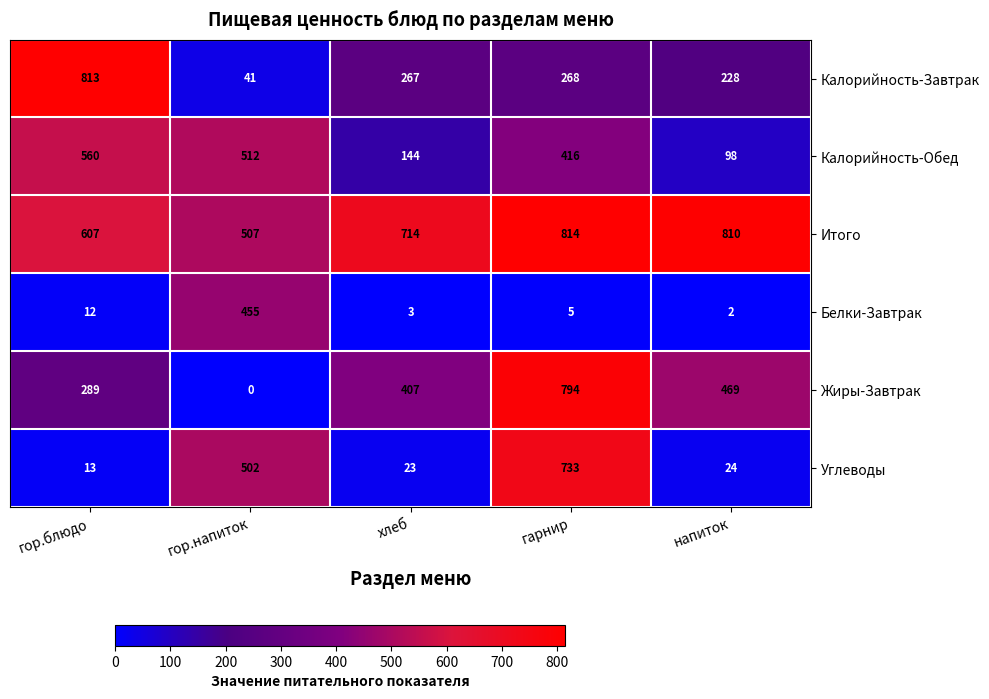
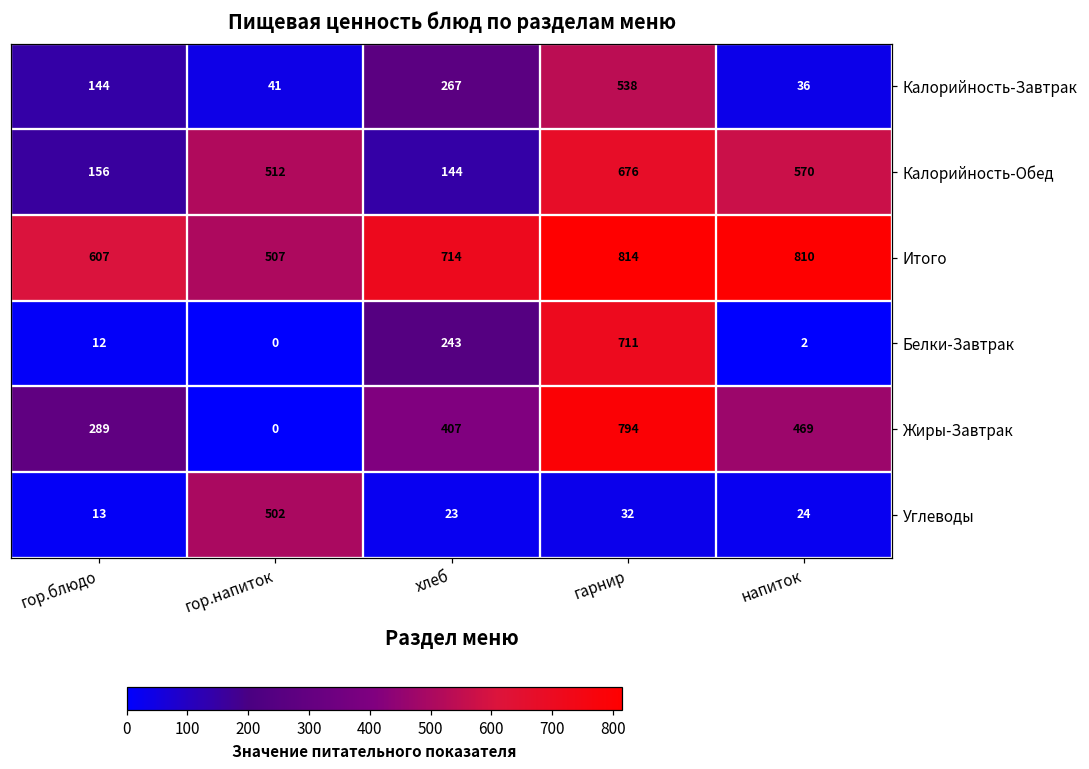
Калорийность-Завтрак, гор.блюдо: 813 -> 144
Калорийность-Завтрак, гарнир: 268 -> 538
Калорийность-Завтрак, напиток: 228 -> 36
Калорийность-Обед, гор.блюдо: 560 -> 156
Калорийность-Обед, гарнир: 416 -> 676
Калорийность-Обед, напиток: 98 -> 570
Белки-Завтрак, гор.напиток: 455 -> 0
Белки-Завтрак, хлеб: 3 -> 243
Белки-Завтрак, гарнир: 5 -> 711
Углеводы, гарнир: 733 -> 32
